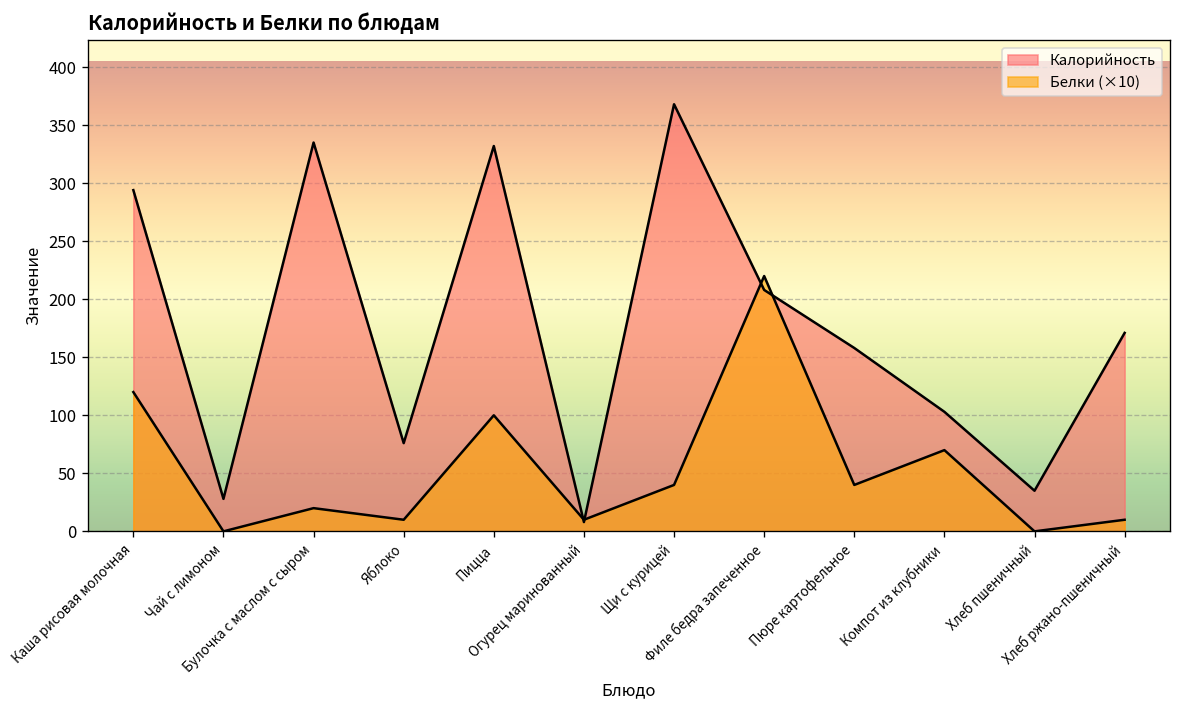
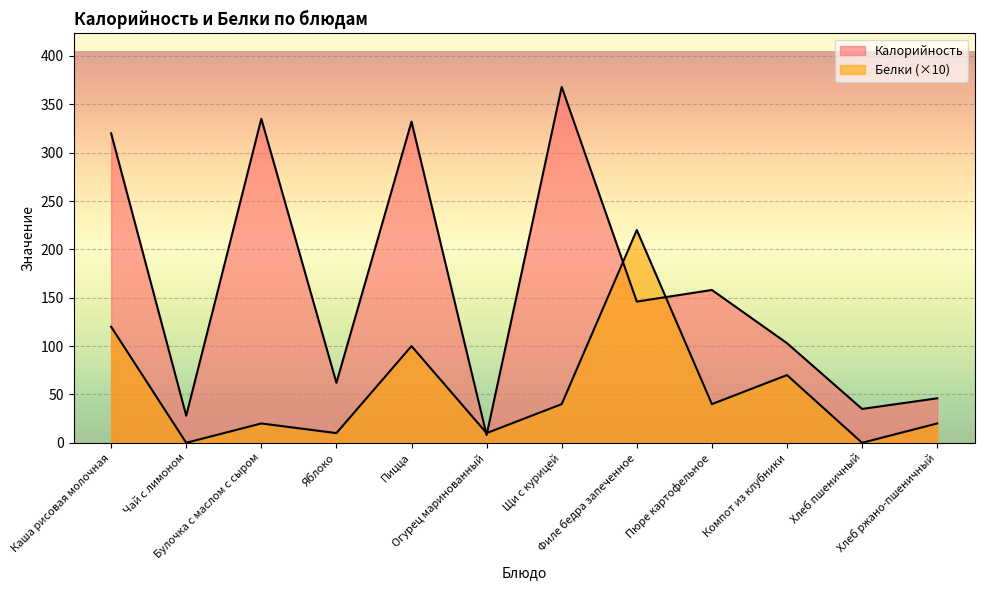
Калорийность, Каша рисовая молочная: 290 -> 320
Калорийность, Яблоко: 80 -> 60
Калорийность, Филе бедра запеченное: 210 -> 150
Калорийность, Хлеб ржано-пшеничный: 170 -> 50
Белки (×10), Хлеб ржано-пшеничный: 10 -> 20
